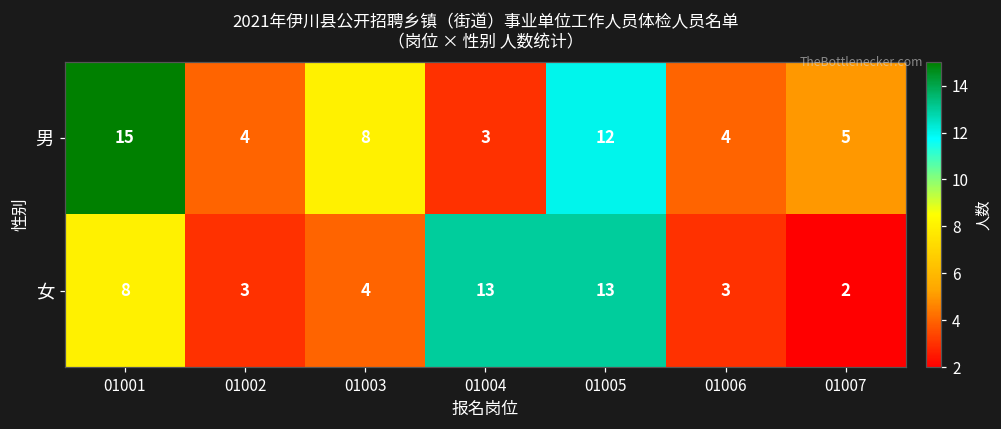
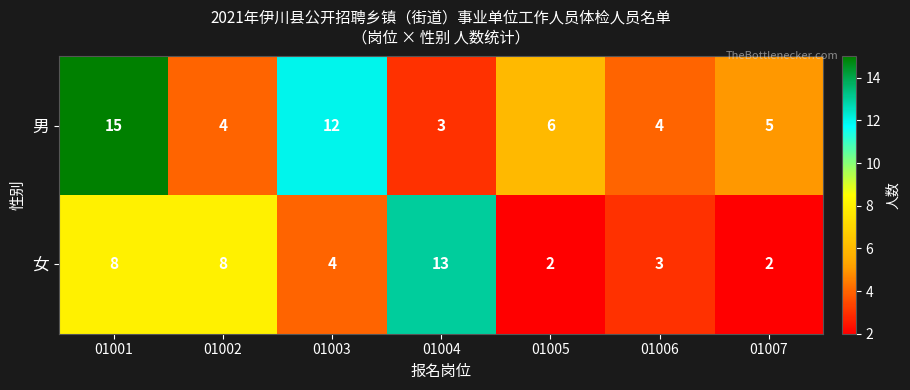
男, 01003: 8 -> 12
男, 01005: 12 -> 6
女, 01002: 3 -> 8
女, 01005: 13 -> 2
